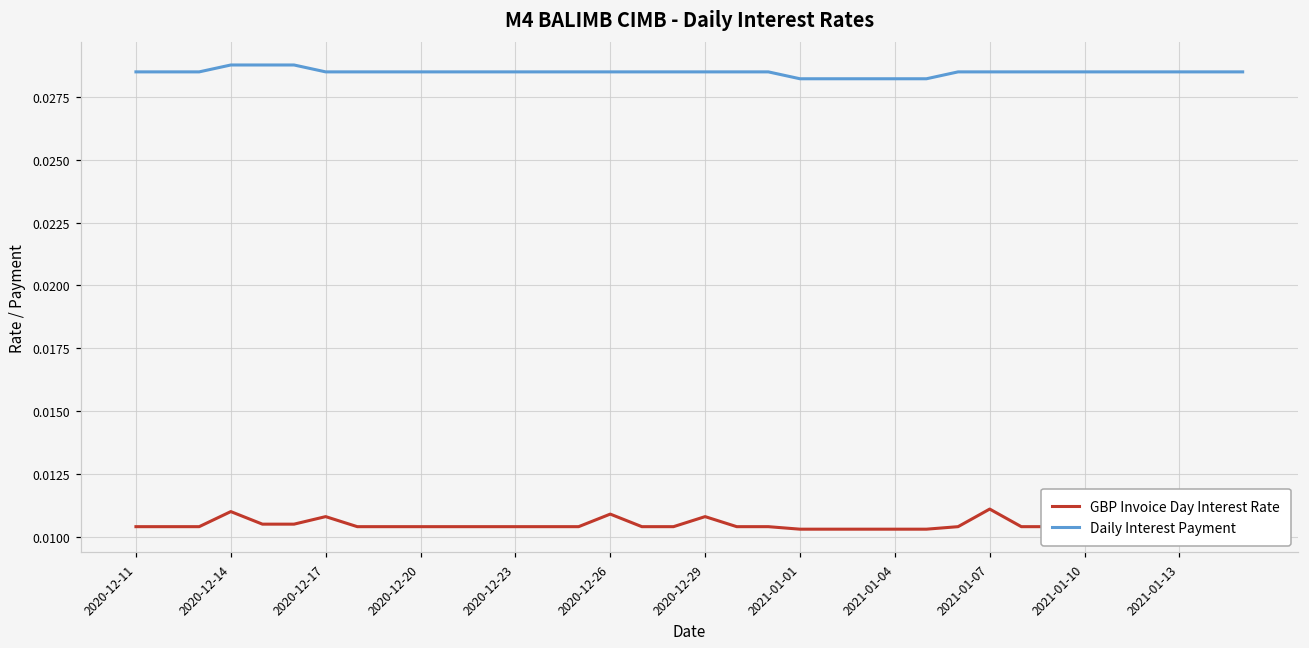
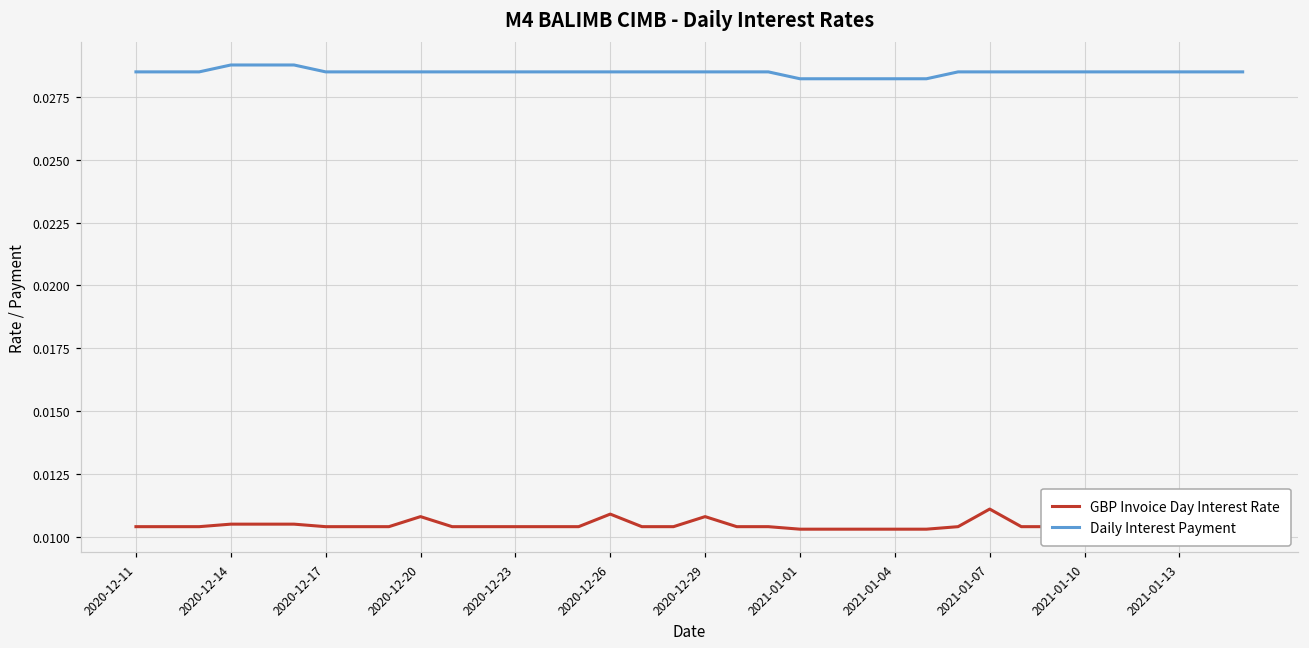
GBP Invoice Day Interest Rate, 2020-12-14: 0.0110 -> 0.0105
GBP Invoice Day Interest Rate, 2020-12-17: 0.0108 -> 0.0104
GBP Invoice Day Interest Rate, 2020-12-20: 0.0104 -> 0.0108
